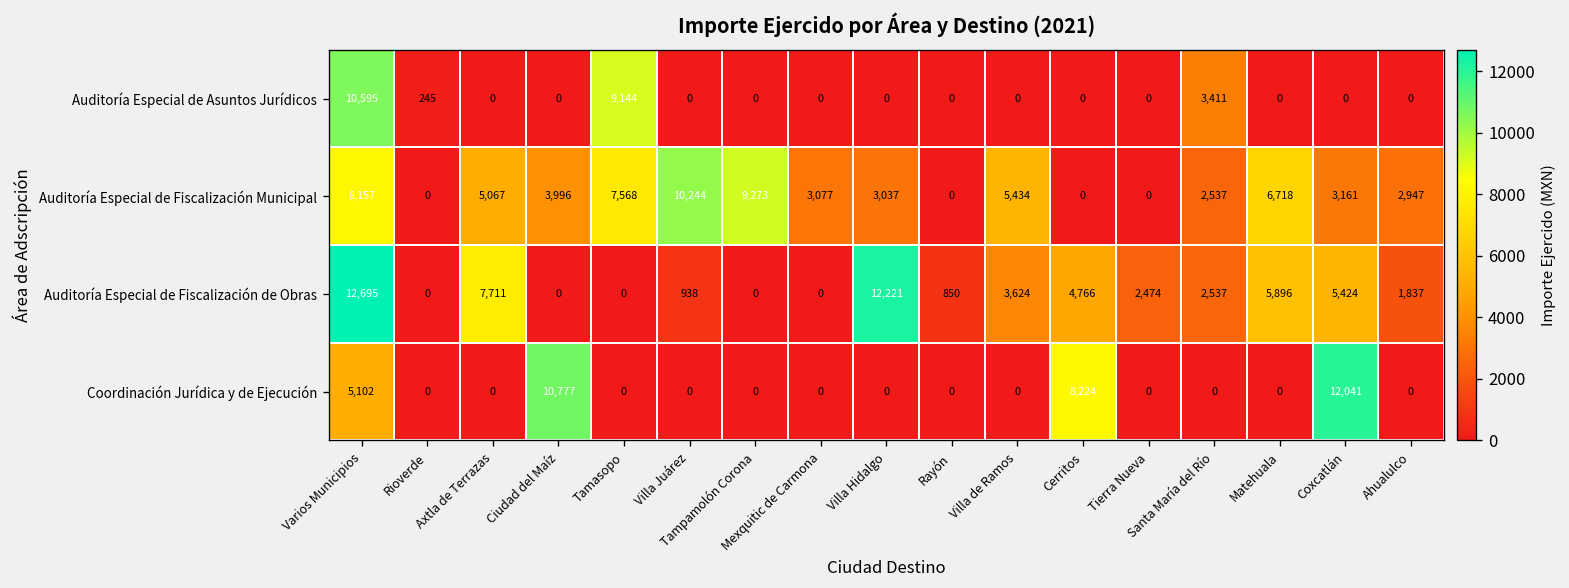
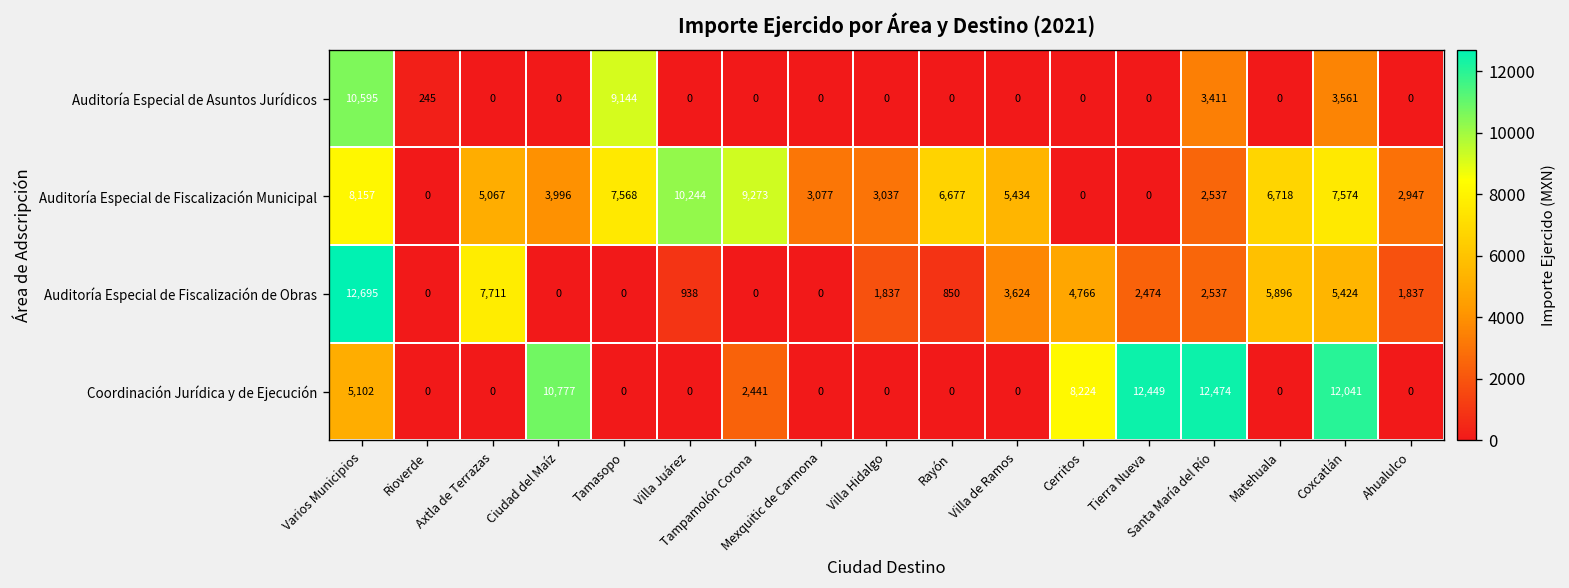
Auditoría Especial de Asuntos Jurídicos, Coxcatlán: 0 -> 3,561
Auditoría Especial de Fiscalización Municipal, Rayón: 0 -> 6,677
Auditoría Especial de Fiscalización Municipal, Coxcatlán: 3,161 -> 7,574
Auditoría Especial de Fiscalización de Obras, Villa Hidalgo: 12,221 -> 1,837
Coordinación Jurídica y de Ejecución, Tampamolón Corona: 0 -> 2,441
Coordinación Jurídica y de Ejecución, Tierra Nueva: 0 -> 12,449
Coordinación Jurídica y de Ejecución, Santa María del Río: 0 -> 12,474
